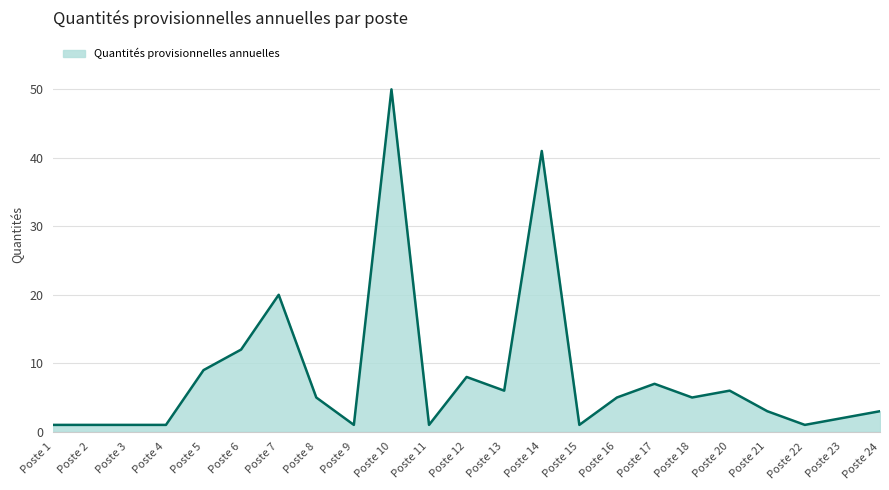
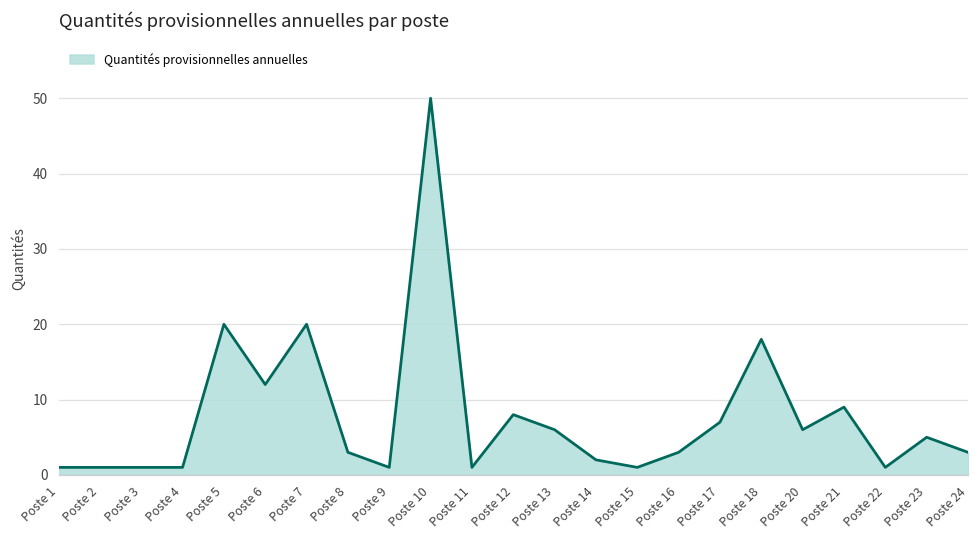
Poste 5: 9 -> 20
Poste 8: 5 -> 3
Poste 14: 41 -> 2
Poste 16: 5 -> 3
Poste 18: 5 -> 18
Poste 21: 3 -> 9
Poste 23: 2 -> 5
